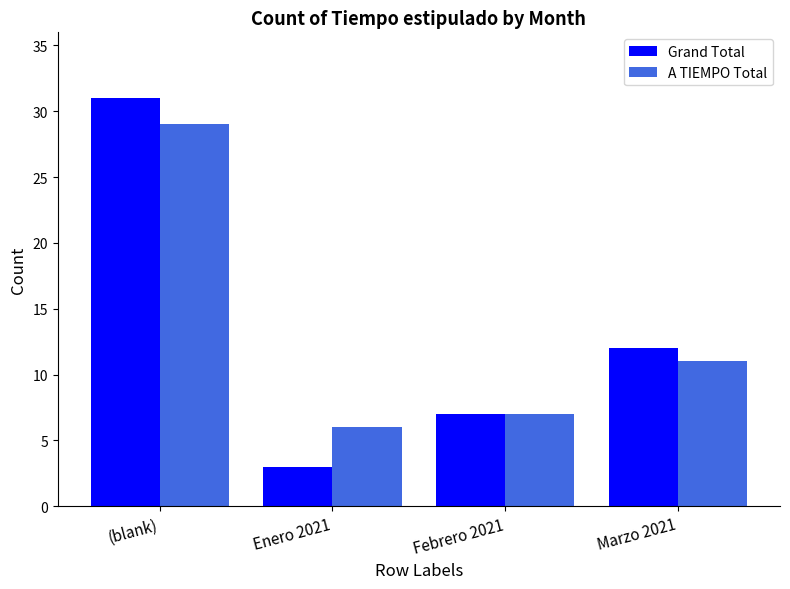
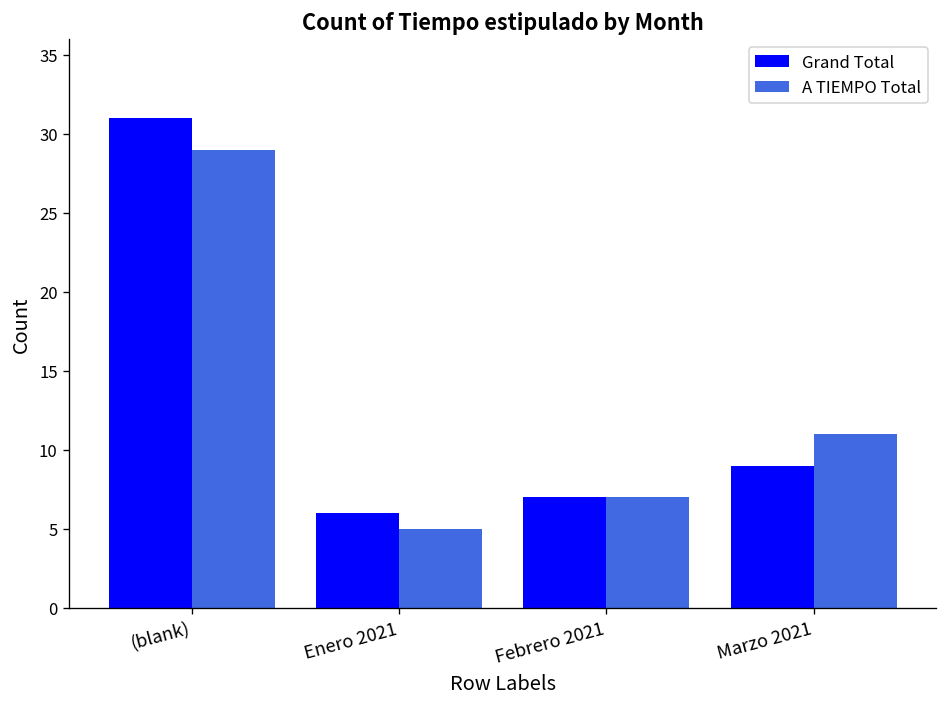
Grand Total, Enero 2021: 3 -> 6
A TIEMPO Total, Enero 2021: 6 -> 5
Grand Total, Marzo 2021: 12 -> 9
